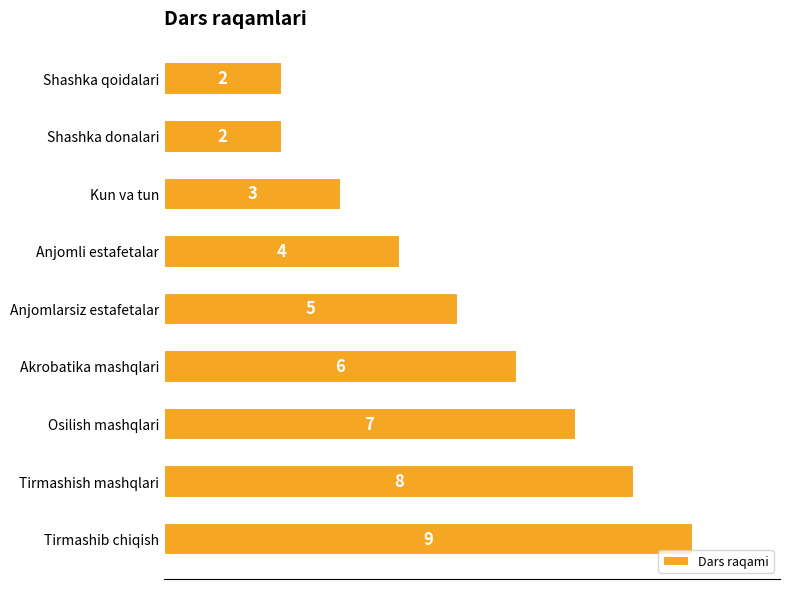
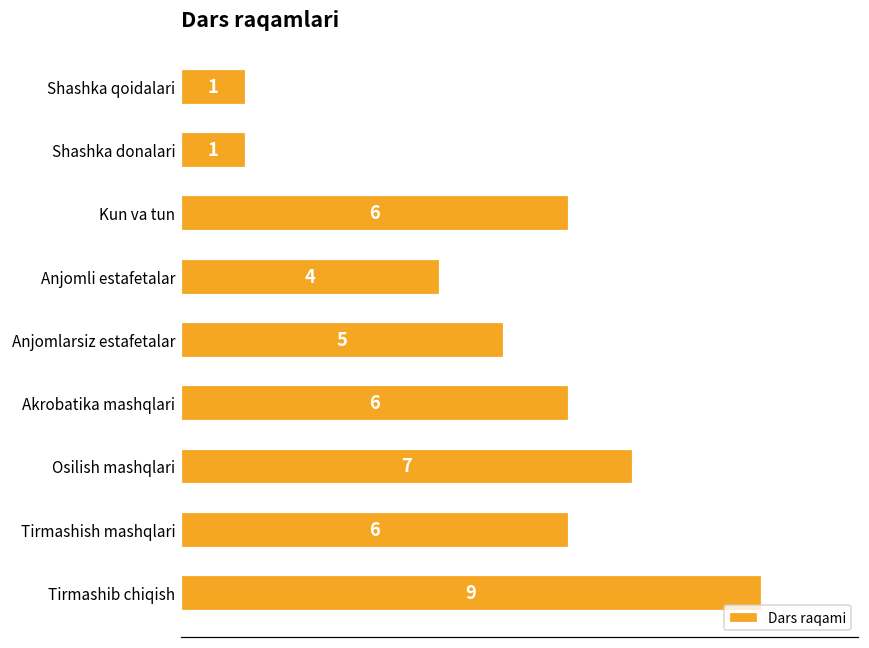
Shashka qoidalari: 2 -> 1
Shashka donalari: 2 -> 1
Kun va tun: 3 -> 6
Tirmashish mashqlari: 8 -> 6
